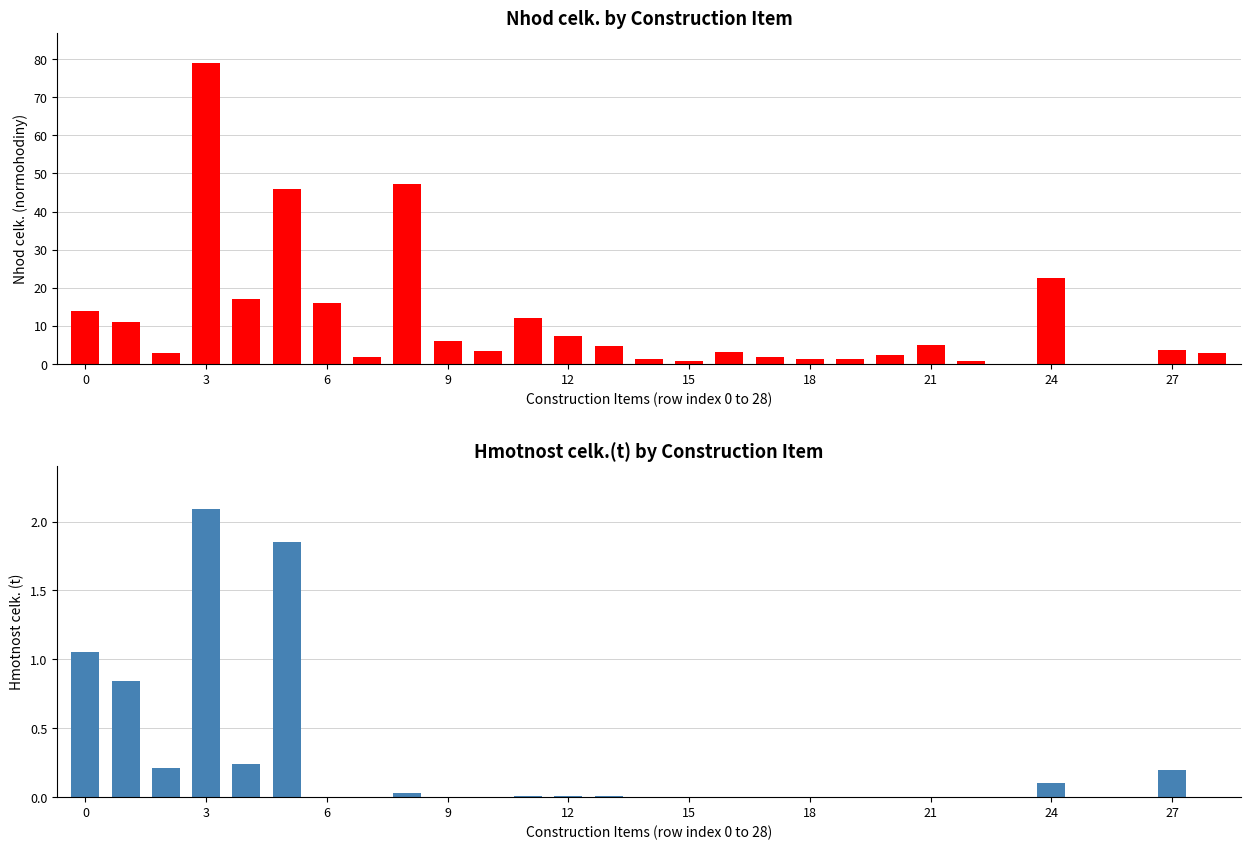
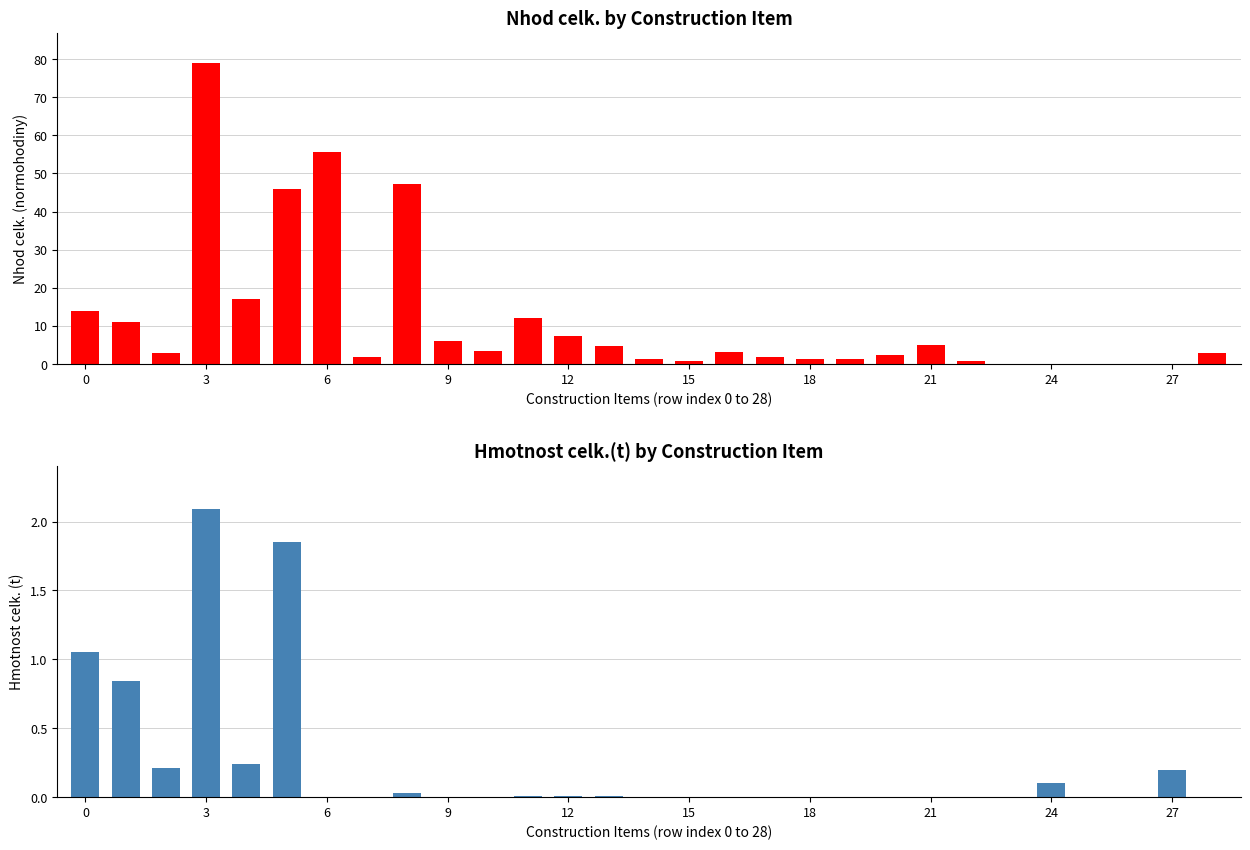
Nhod celk. by Construction Item, 6: 16 -> 56
Nhod celk. by Construction Item, 24: 23 -> 0
Nhod celk. by Construction Item, 27: 4 -> 0
